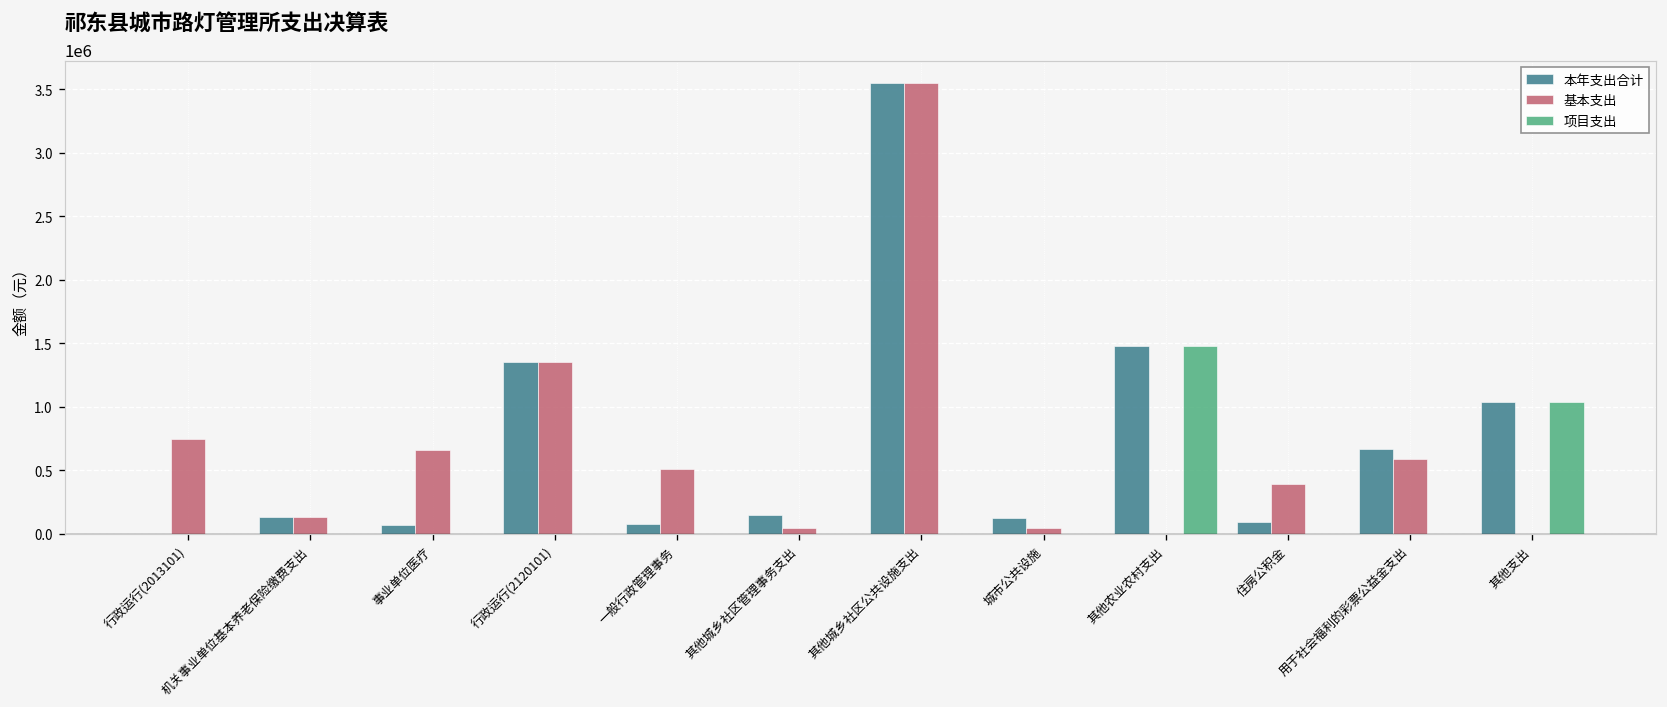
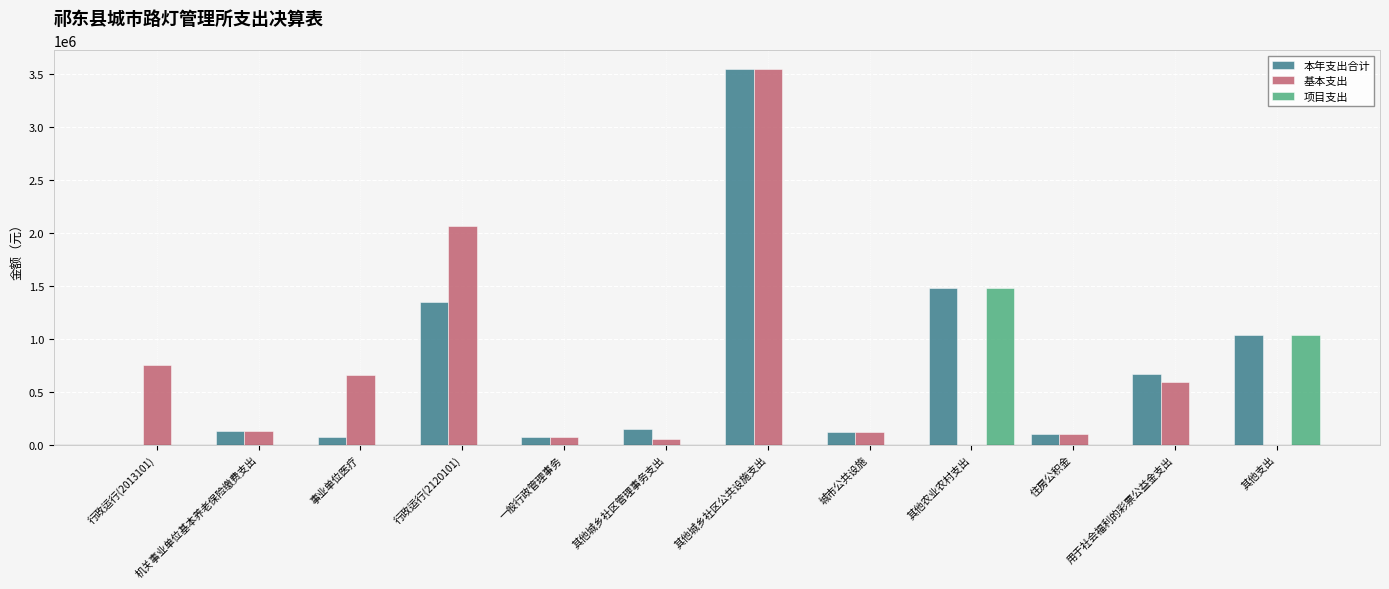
基本支出, 行政运行(2120101): 1350000 -> 2060000
基本支出, 一般行政管理事务: 510000 -> 70000
基本支出, 城市公共设施: 40000 -> 120000
基本支出, 住房公积金: 390000 -> 100000
